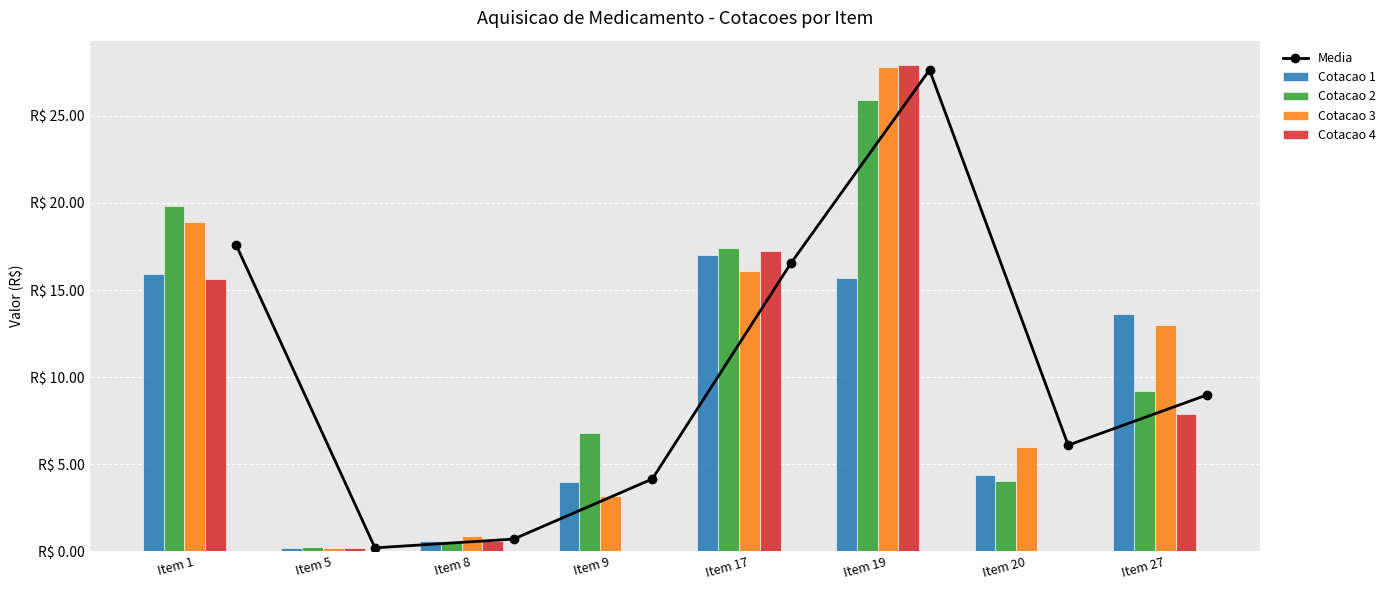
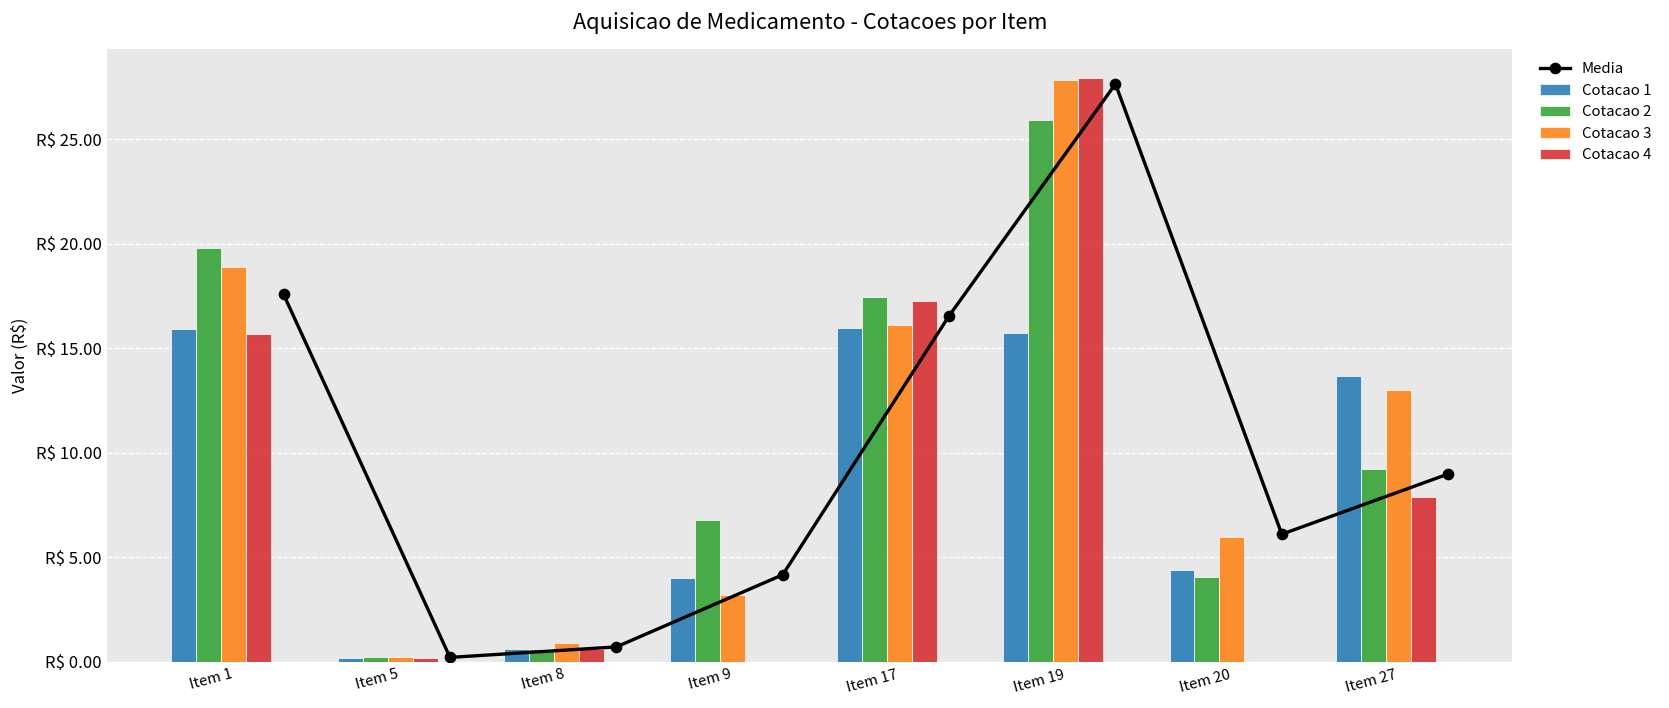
Cotacao 1, Item 17: R$ 17.0 -> R$ 15.9
